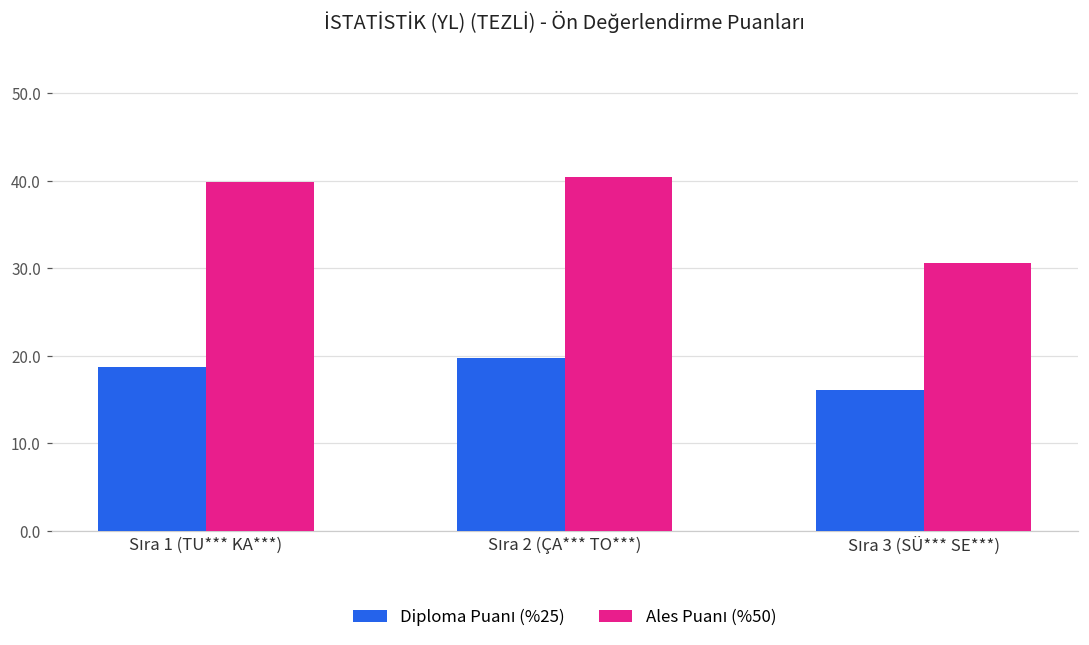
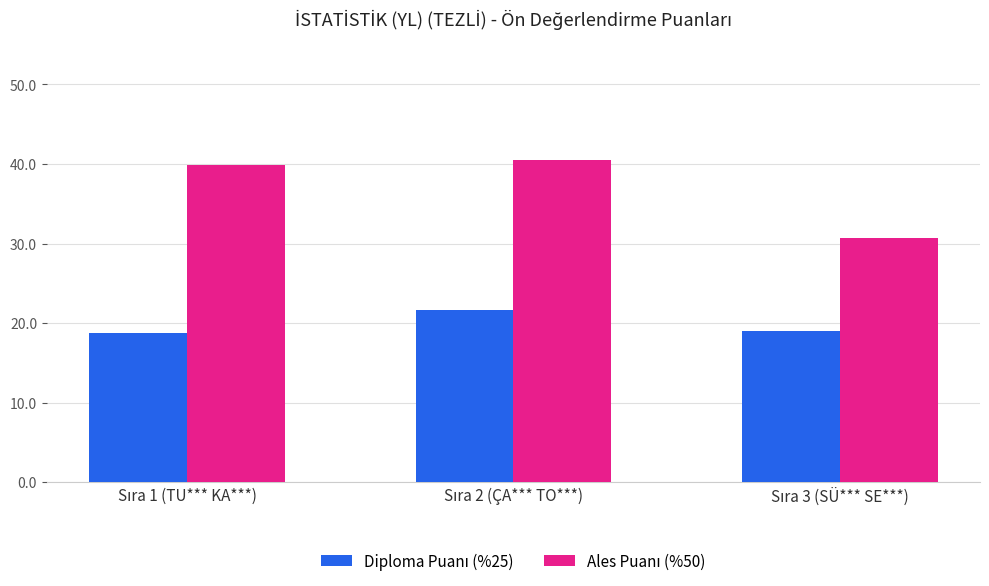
Diploma Puanı (%25), Sıra 2 (ÇA*** TO***): 20 -> 22
Diploma Puanı (%25), Sıra 3 (SÜ*** SE***): 16 -> 19
